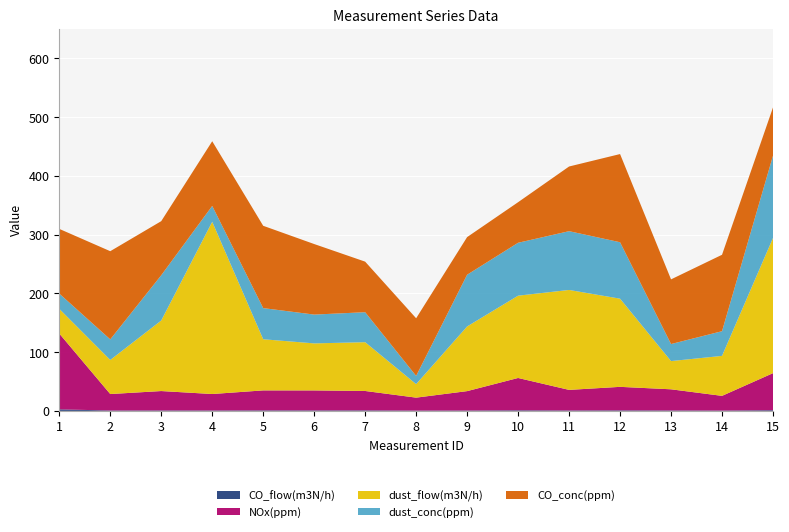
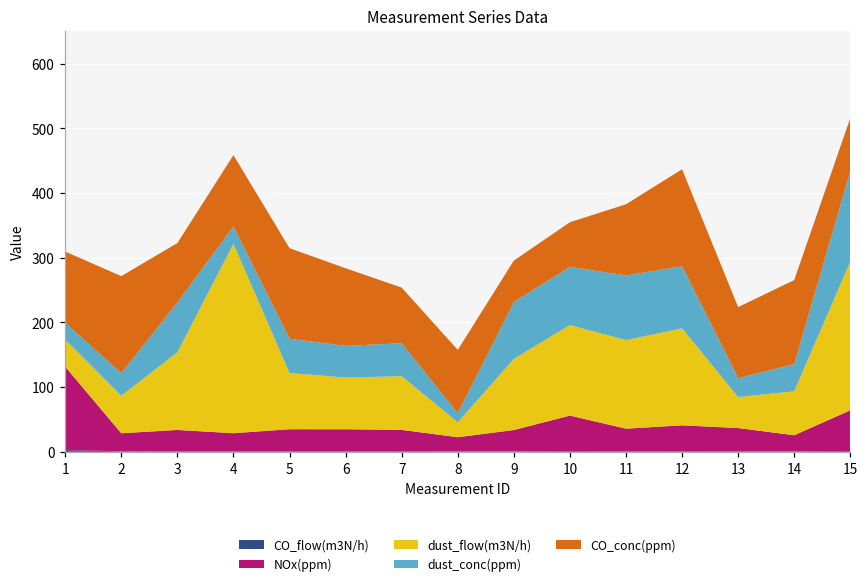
dust_flow(m3N/h), 11: 170 -> 140
